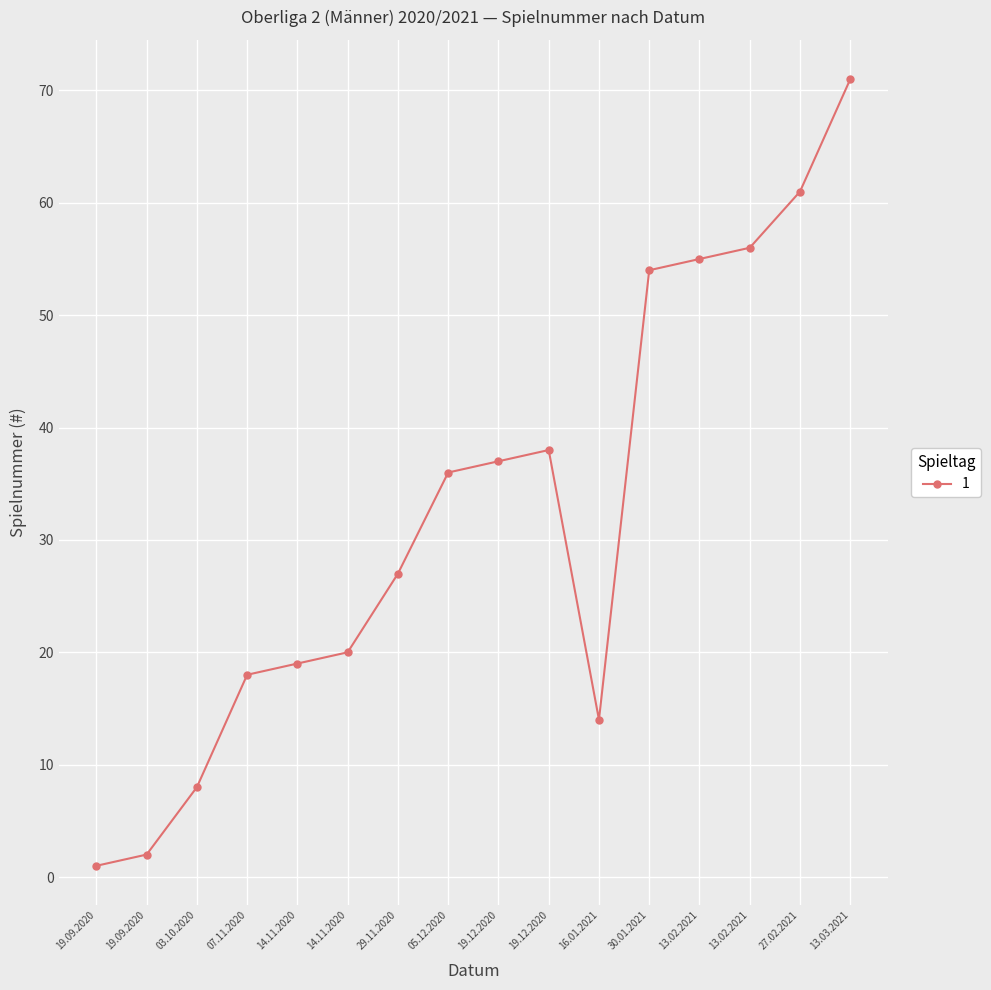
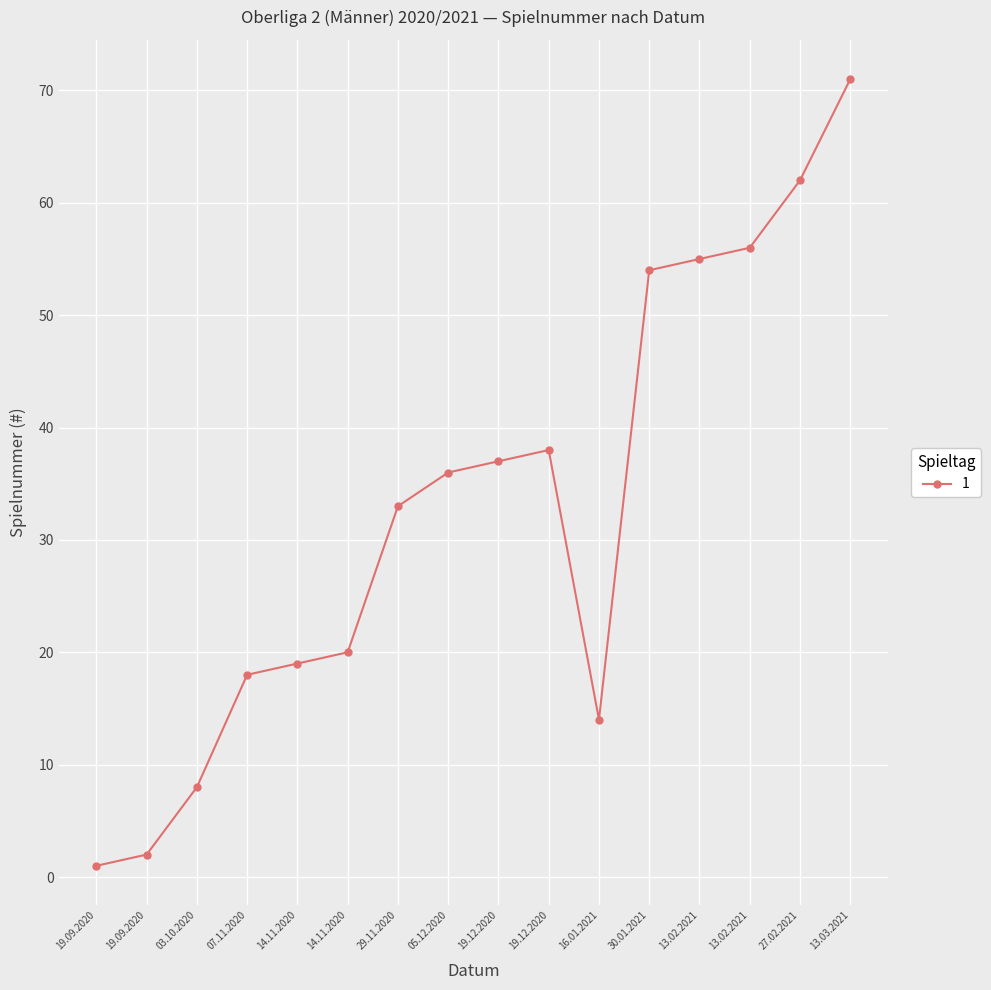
29.11.2020: 27 -> 33
27.02.2021: 61 -> 62
